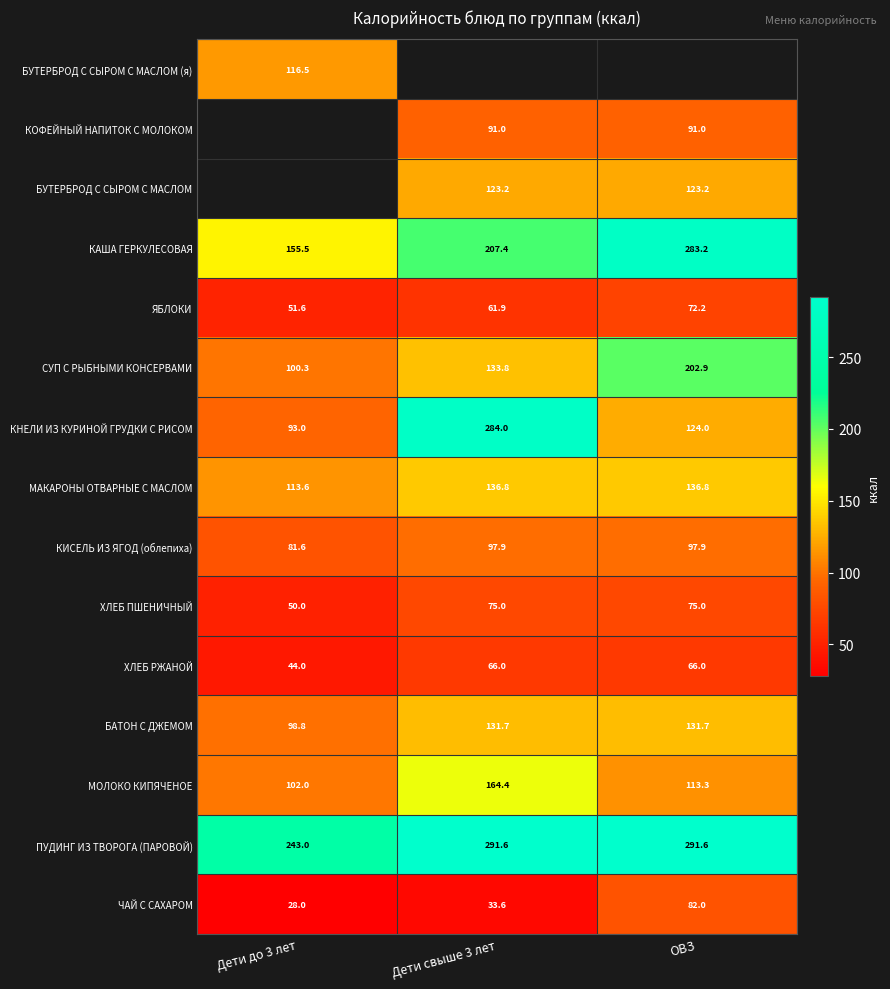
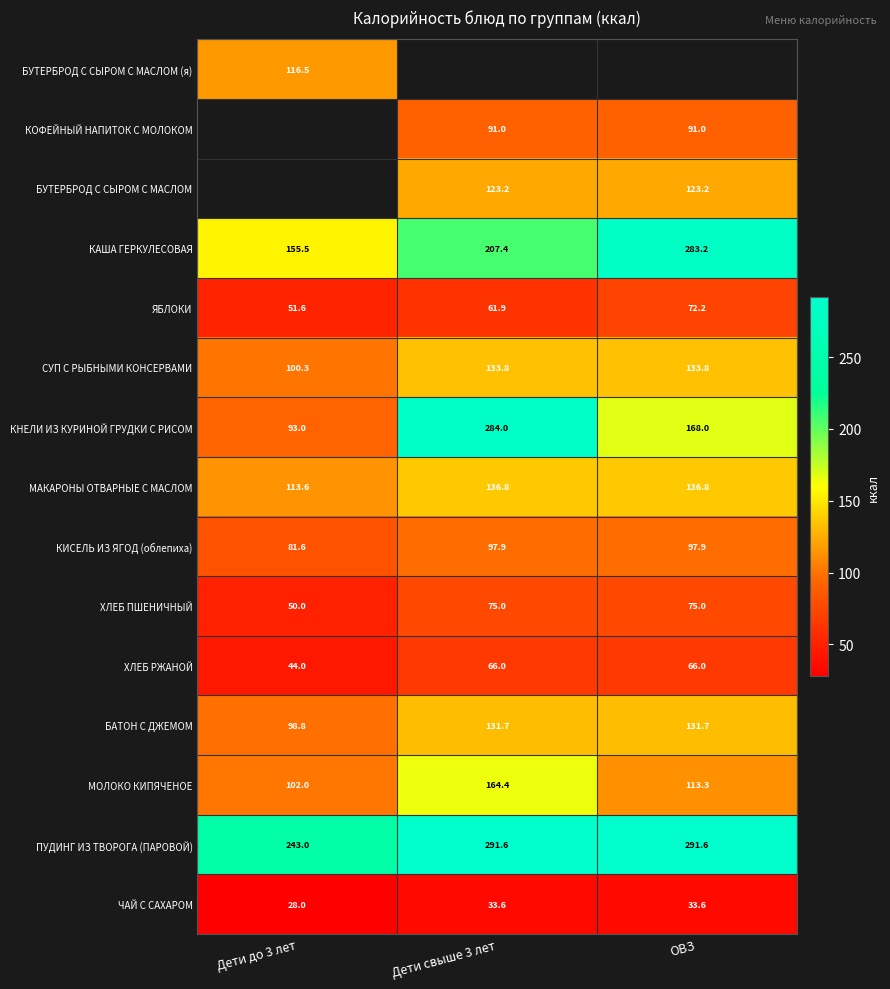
СУП С РЫБНЫМИ КОНСЕРВАМИ, ОВЗ: 202.9 -> 133.8
КНЕЛИ ИЗ КУРИНОЙ ГРУДКИ С РИСОМ, ОВЗ: 124.0 -> 168.0
ЧАЙ С САХАРОМ, ОВЗ: 82.0 -> 33.6
